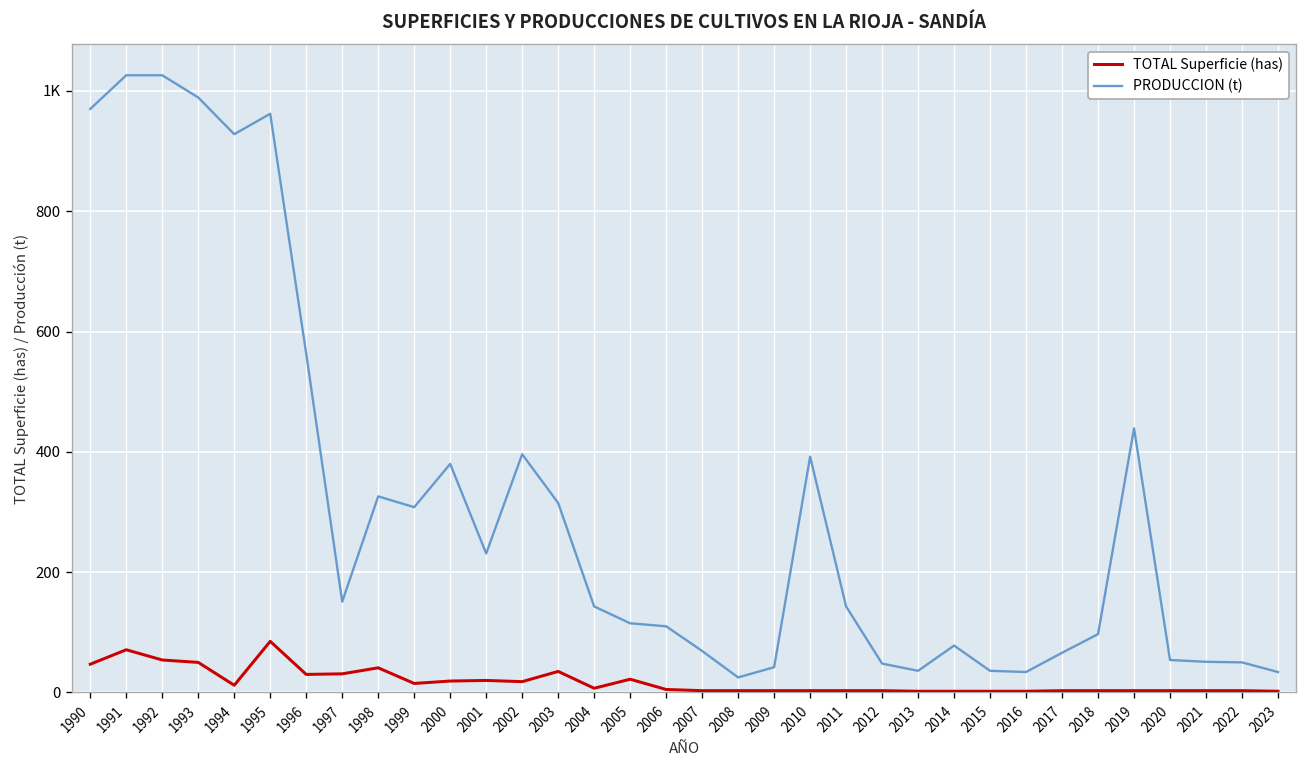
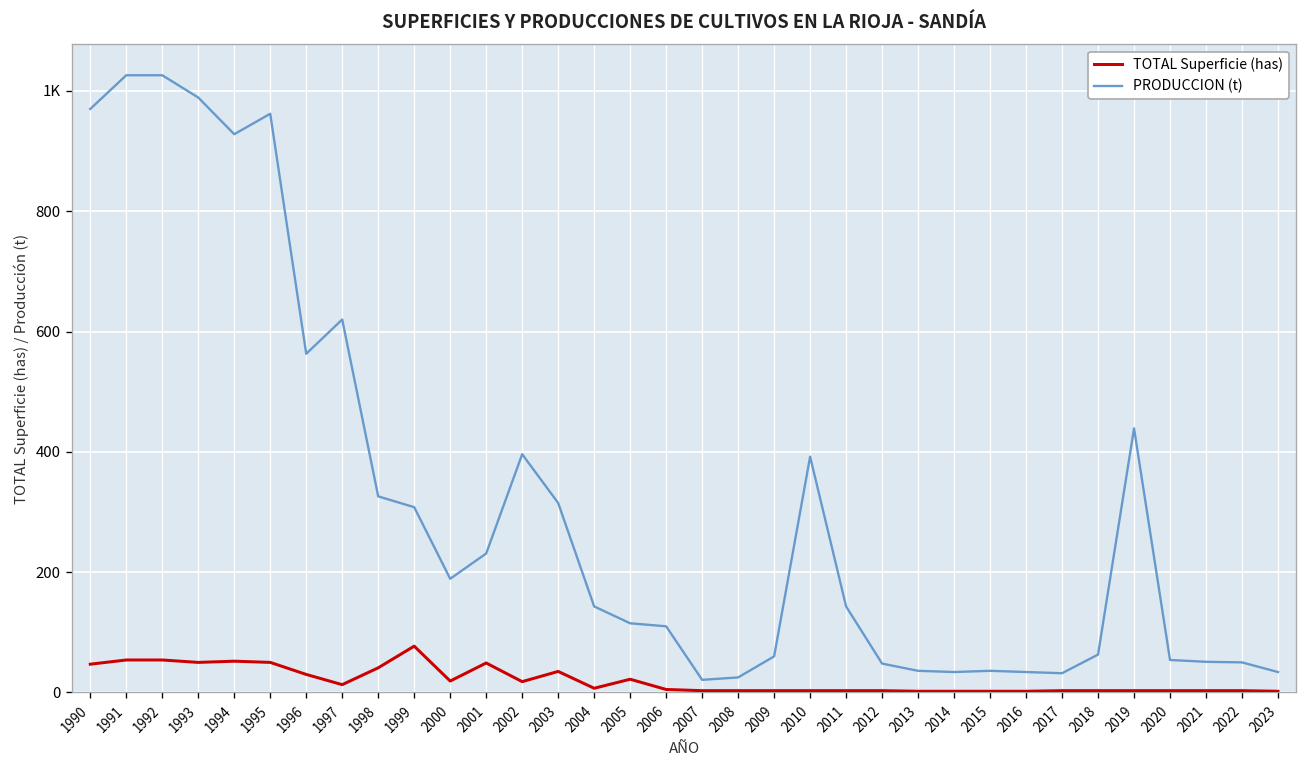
TOTAL Superficie (has), 1991: 70 -> 50
TOTAL Superficie (has), 1994: 10 -> 50
TOTAL Superficie (has), 1995: 90 -> 50
TOTAL Superficie (has), 1997: 30 -> 10
PRODUCCION (t), 1997: 150 -> 620
TOTAL Superficie (has), 1999: 20 -> 80
PRODUCCION (t), 2000: 380 -> 190
TOTAL Superficie (has), 2001: 20 -> 50
PRODUCCION (t), 2007: 70 -> 20
PRODUCCION (t), 2009: 40 -> 60
PRODUCCION (t), 2014: 80 -> 30
PRODUCCION (t), 2017: 70 -> 30
PRODUCCION (t), 2018: 100 -> 60
